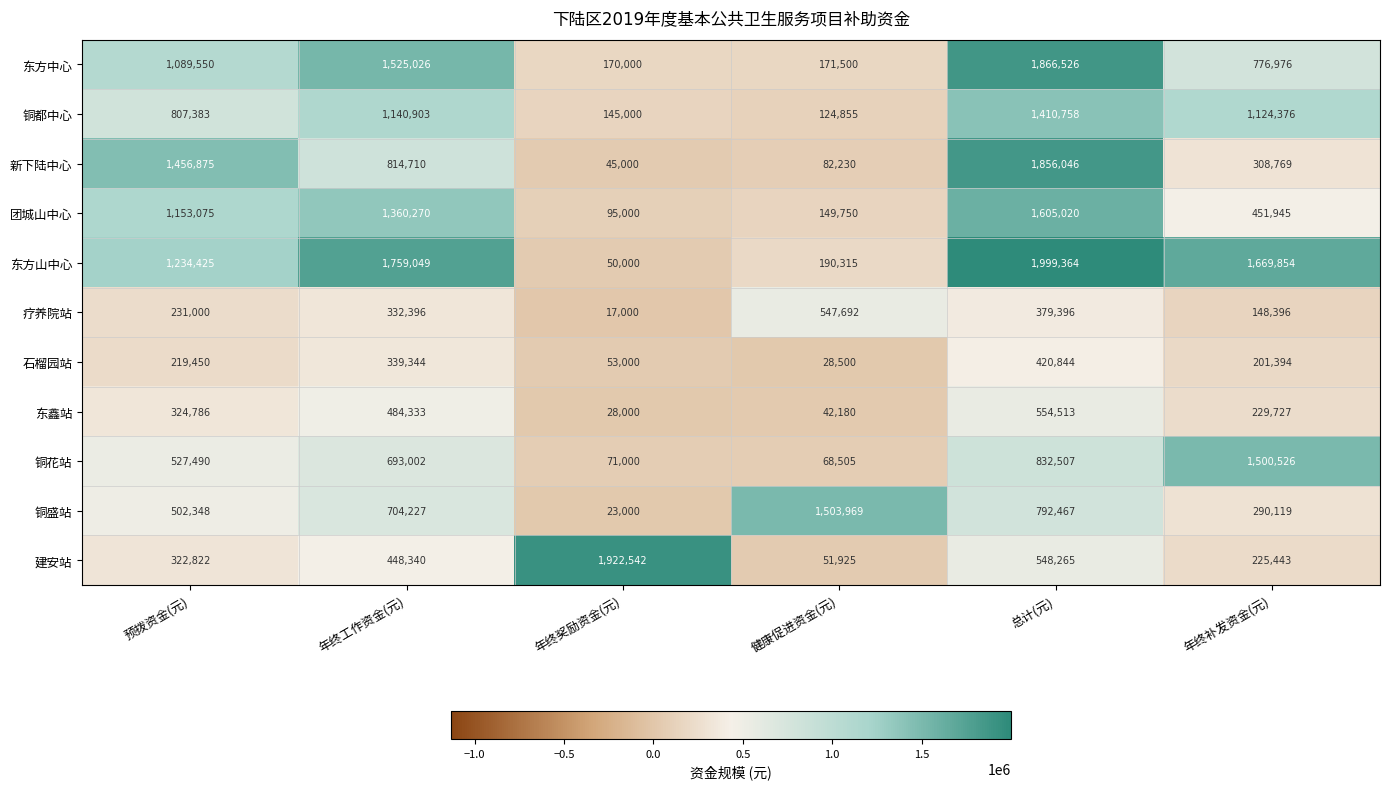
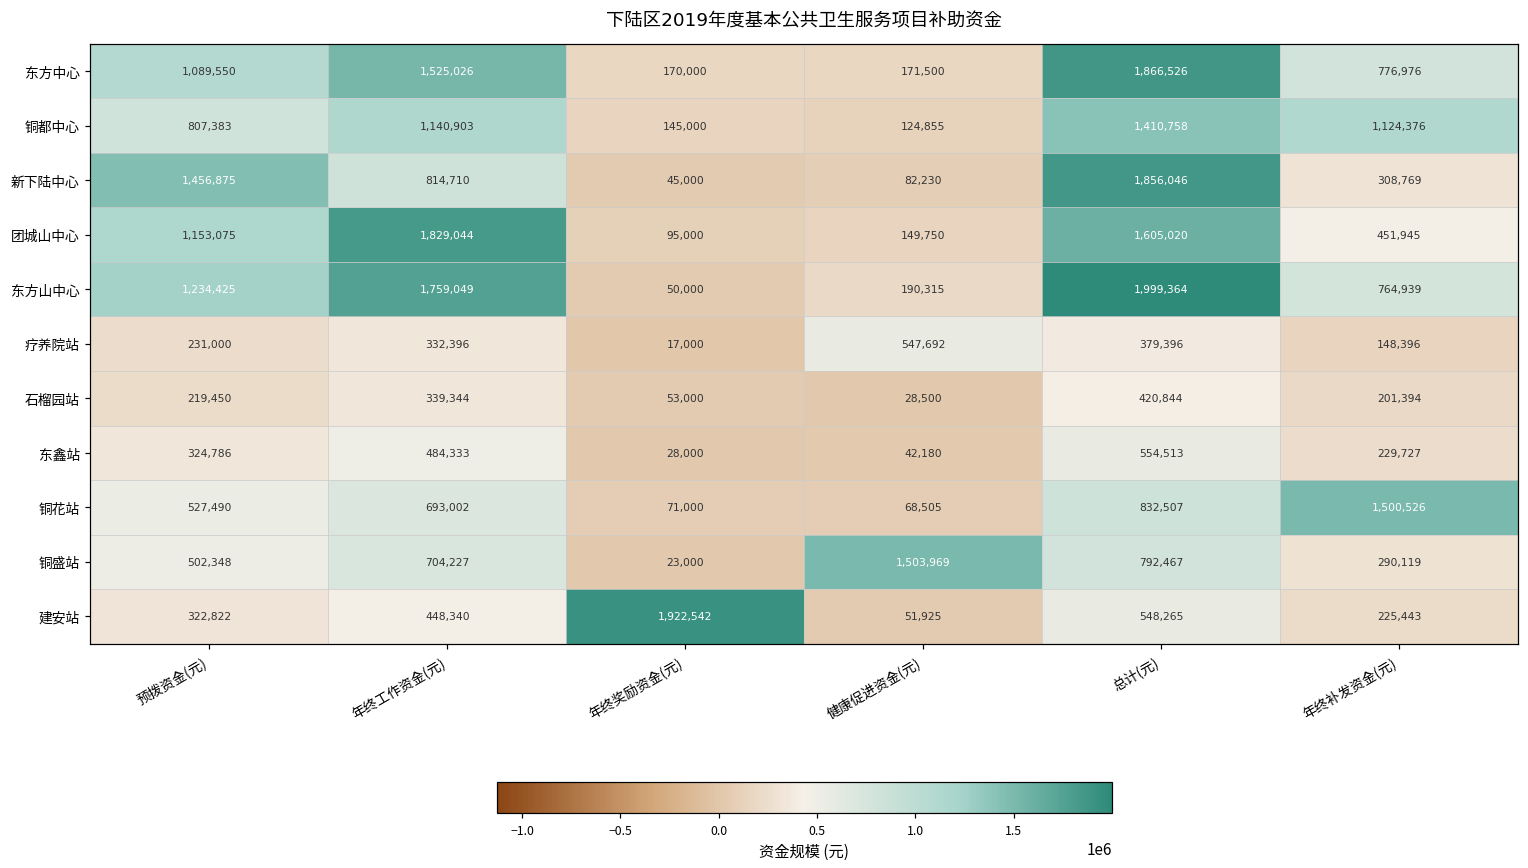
团城山中心, 年终工作资金(元): 1,360,270 -> 1,829,044
东方山中心, 年终补发资金(元): 1,669,854 -> 764,939
